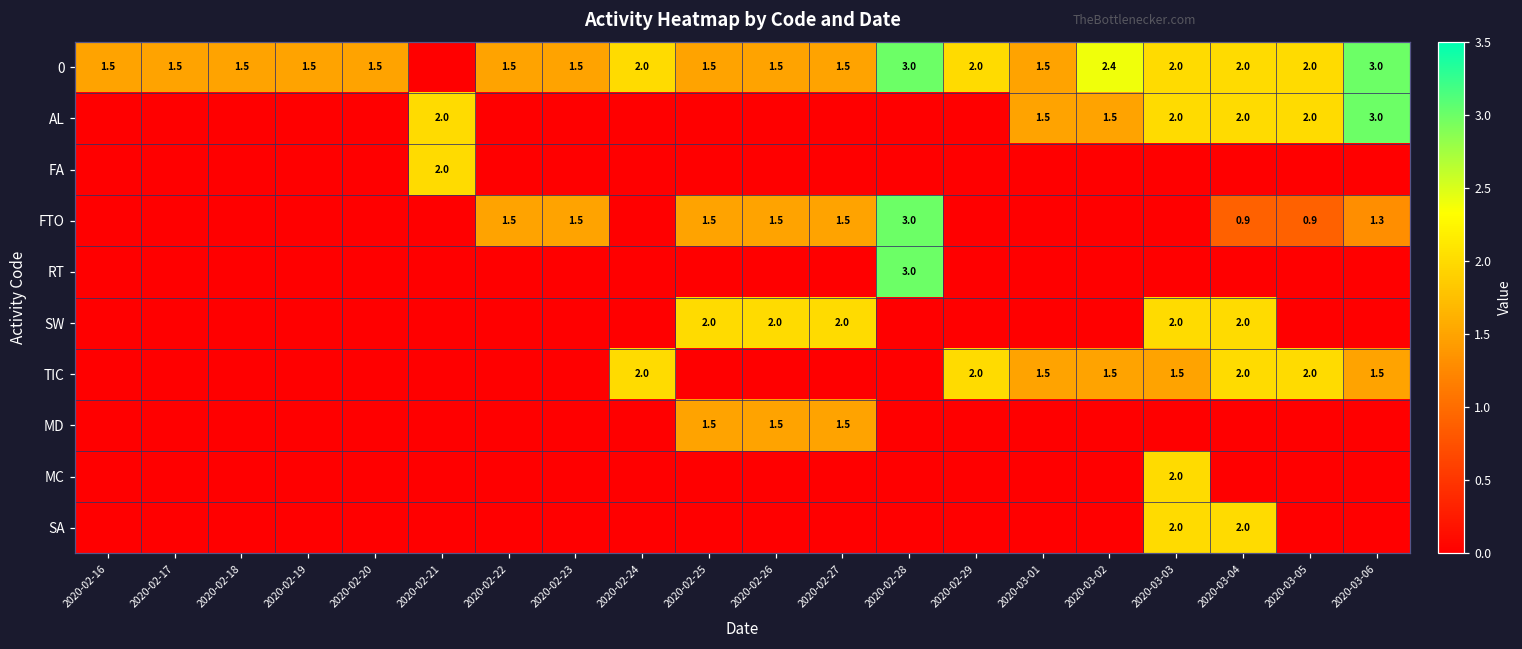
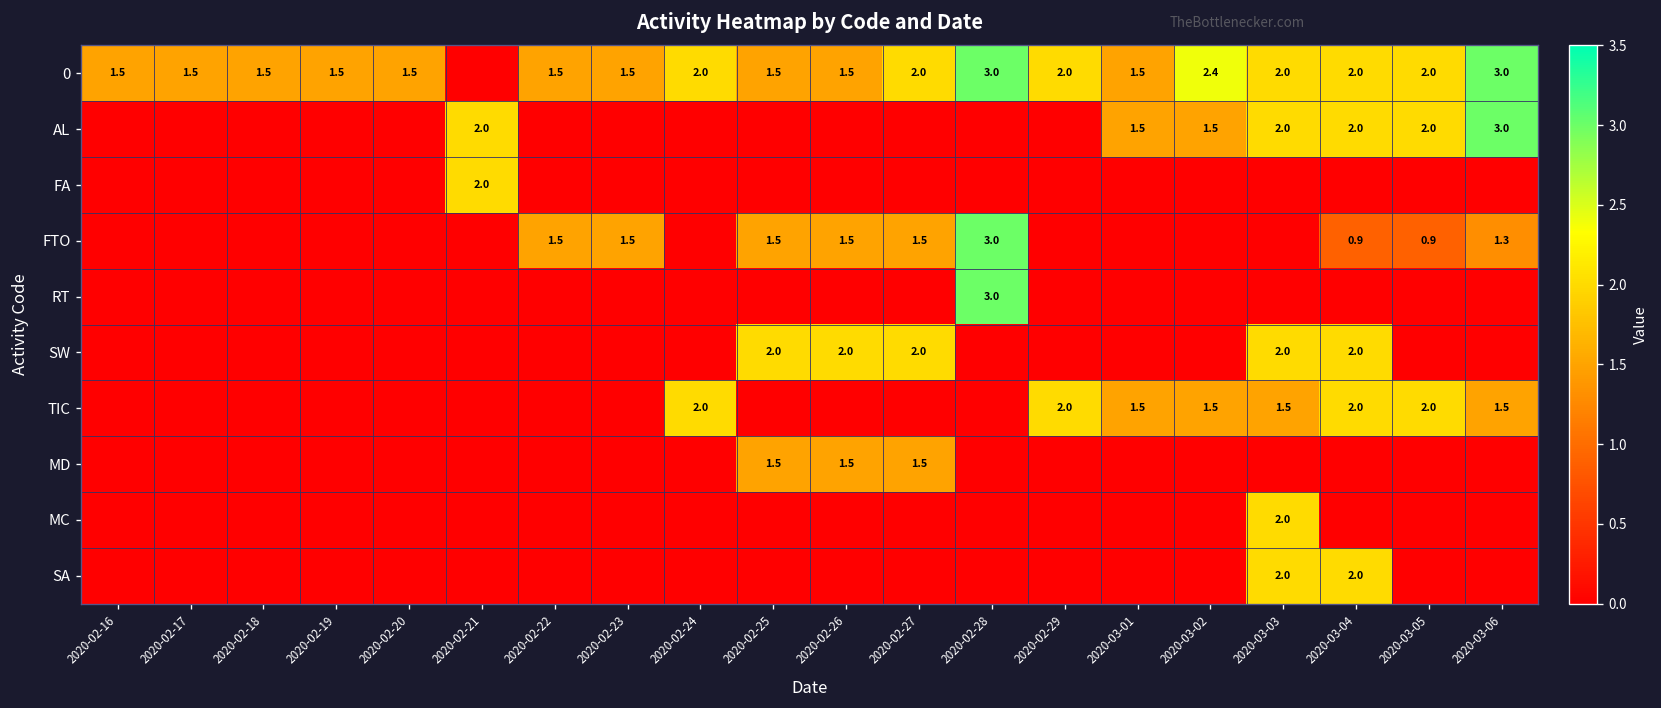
0, 2020-02-27: 1.5 -> 2.0
